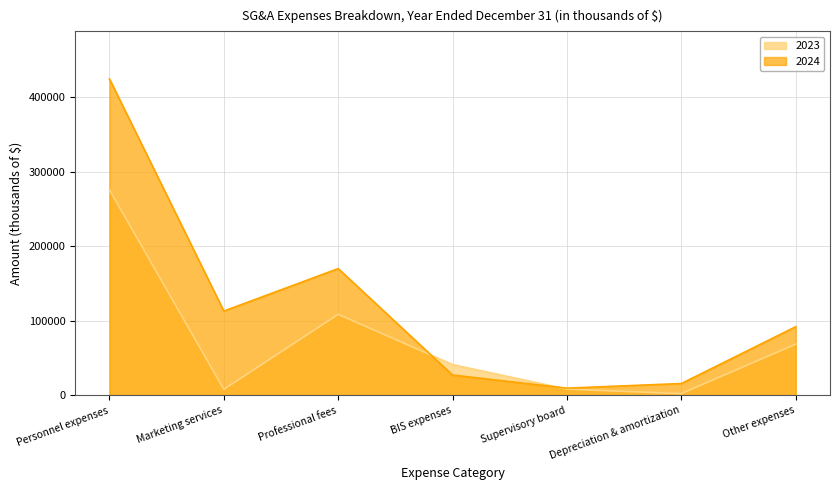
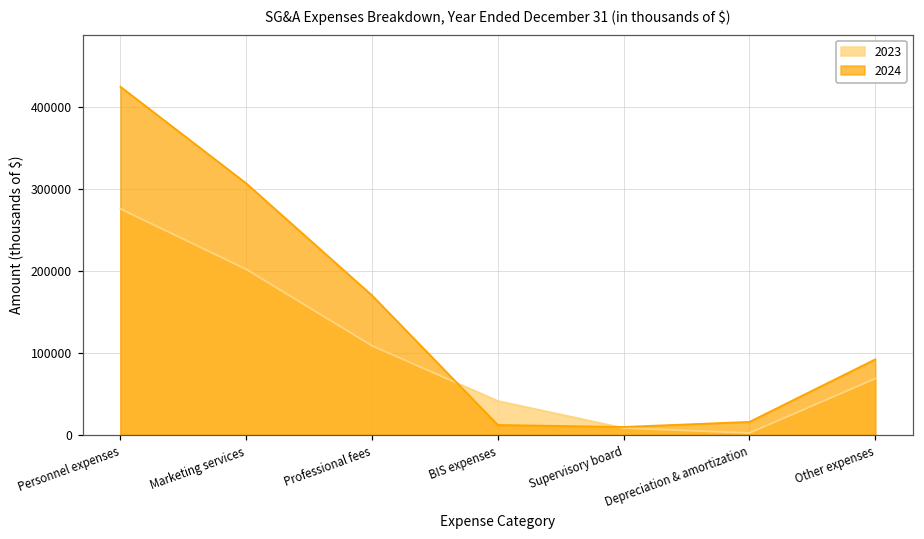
2023, Marketing services: 10000 -> 200000
2024, Marketing services: 110000 -> 310000
2024, BIS expenses: 30000 -> 10000
